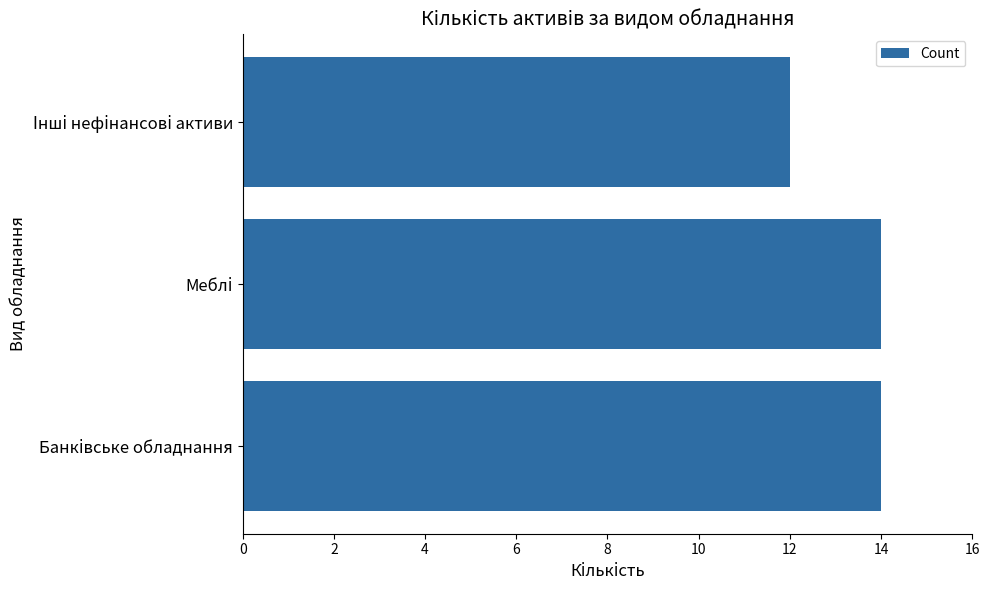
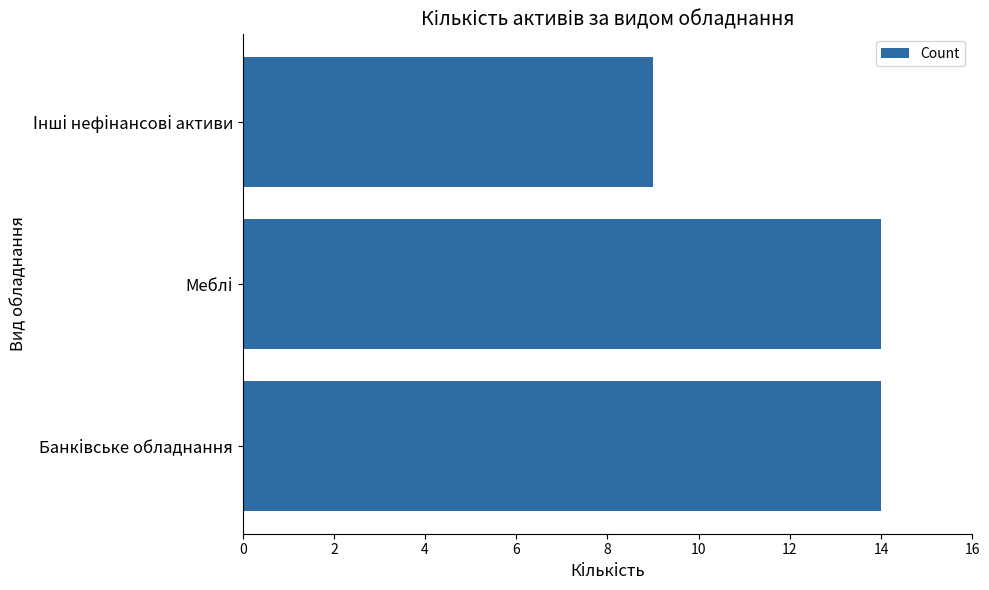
Інші нефінансові активи: 12 -> 9
